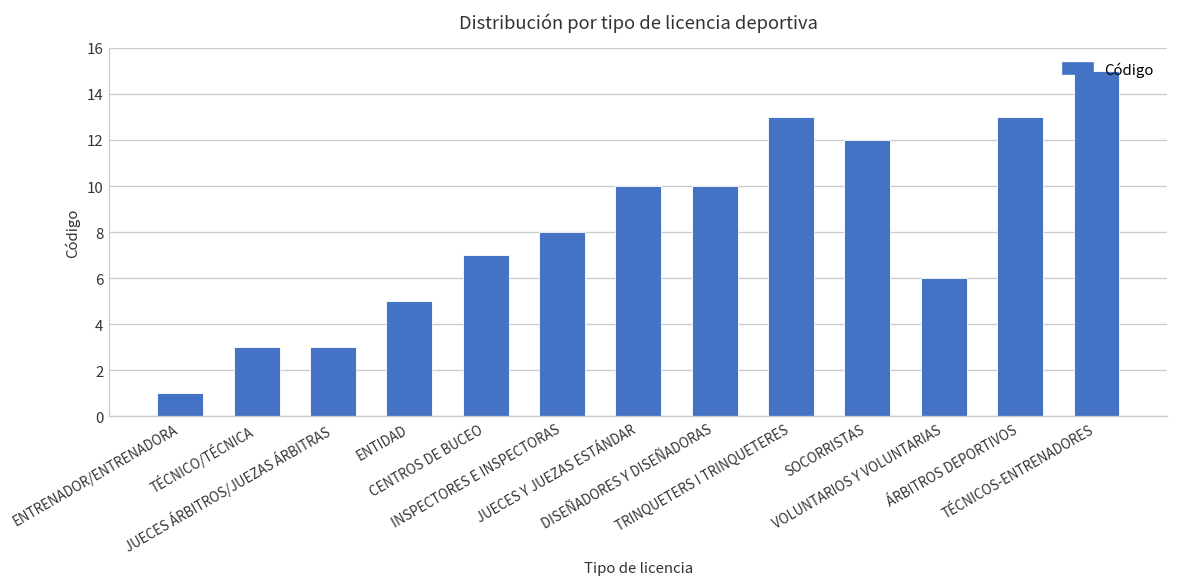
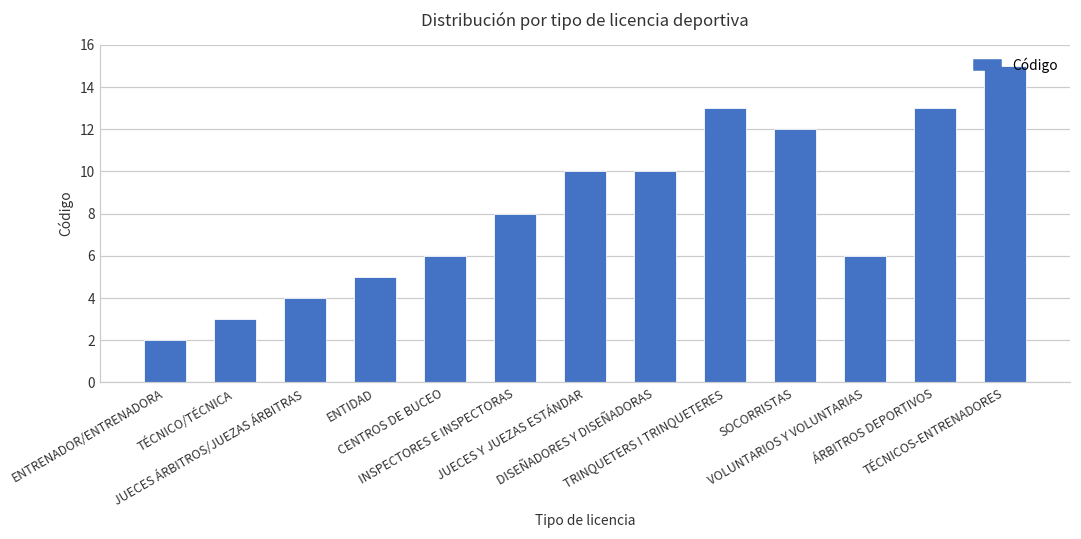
ENTRENADOR/ENTRENADORA: 1 -> 2
JUECES ÁRBITROS/JUEZAS ÁRBITRAS: 3 -> 4
CENTROS DE BUCEO: 7 -> 6
